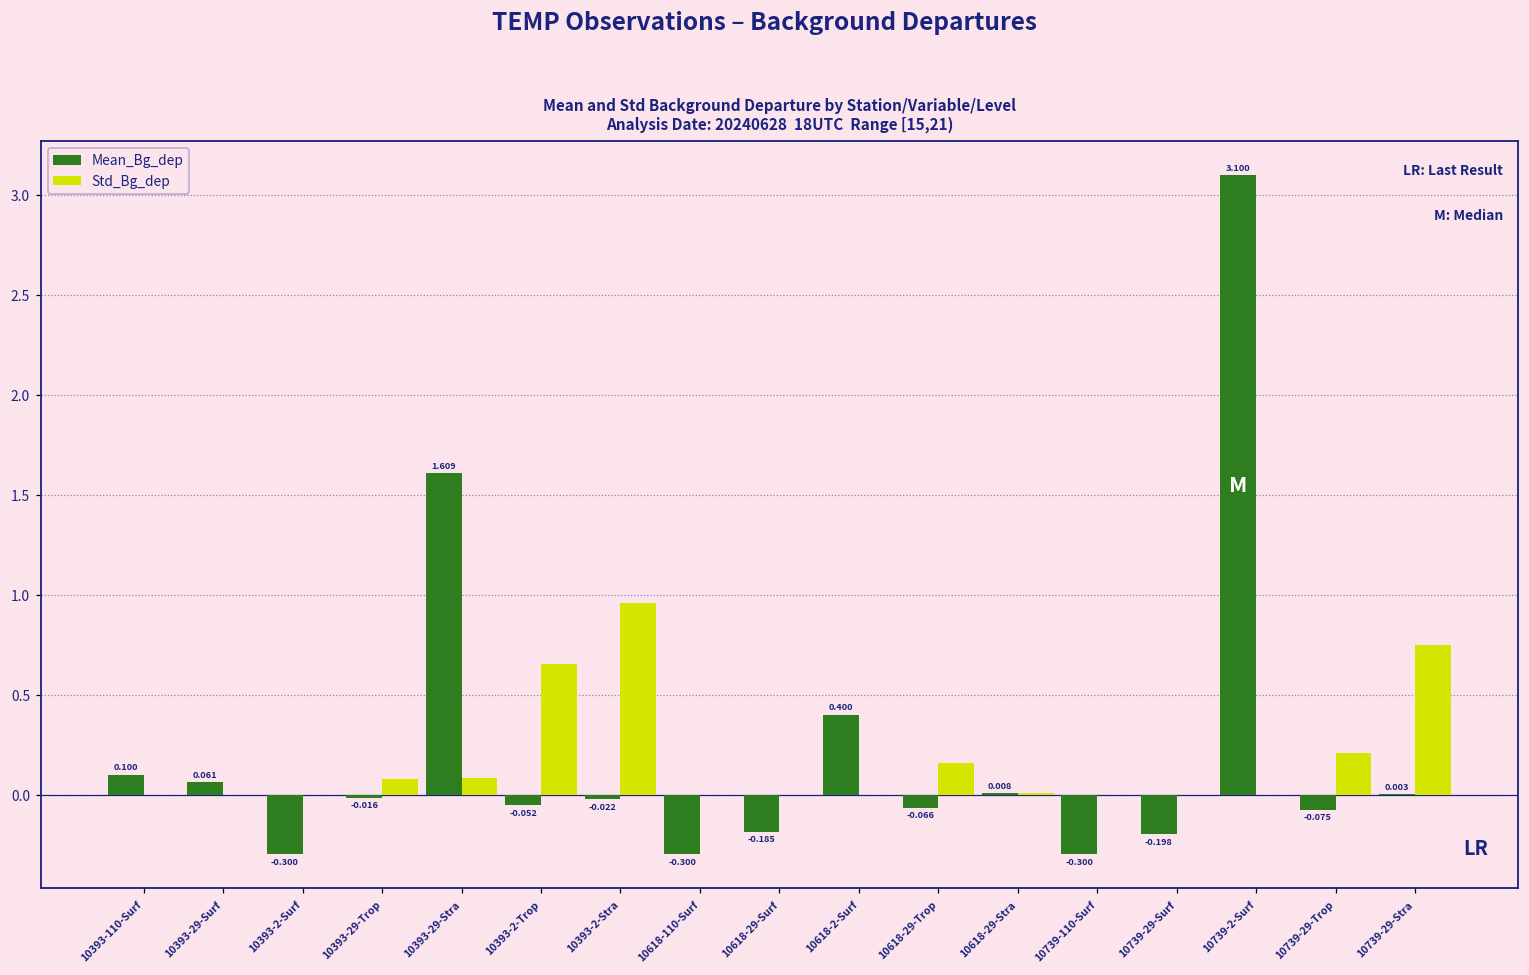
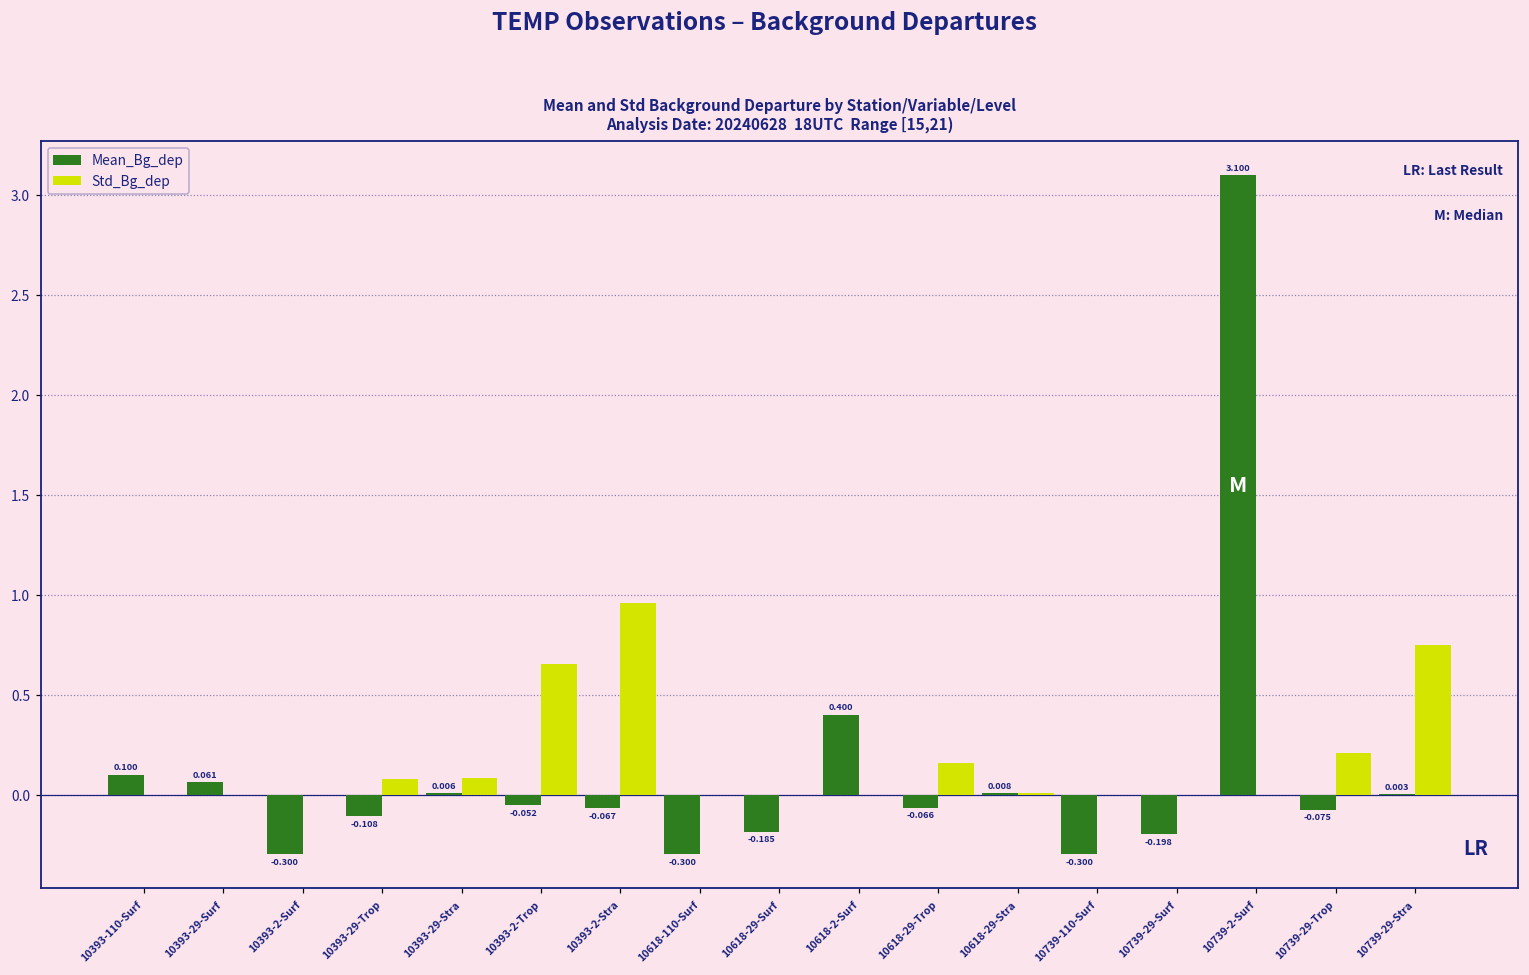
Mean_Bg_dep, 10393-29-Trop: -0.016 -> -0.108
Mean_Bg_dep, 10393-29-Stra: 1.609 -> 0.006
Mean_Bg_dep, 10393-2-Stra: -0.022 -> -0.067
